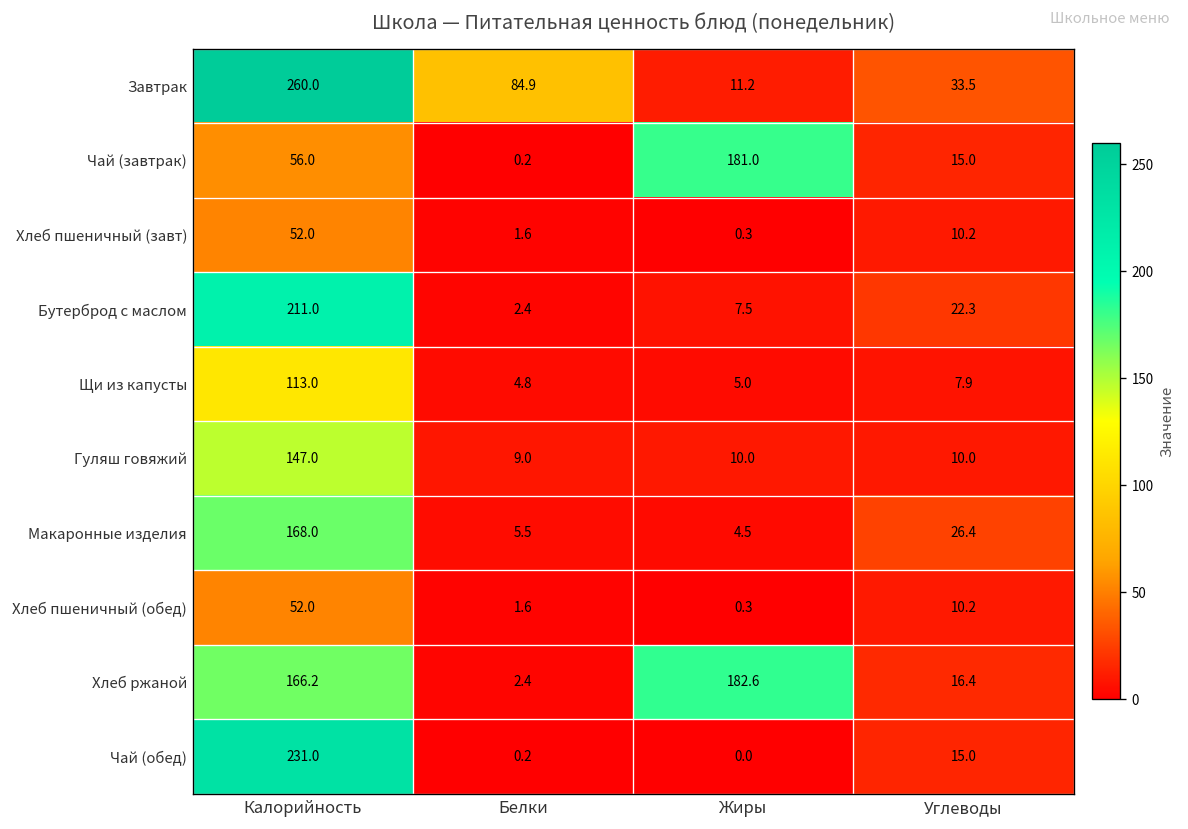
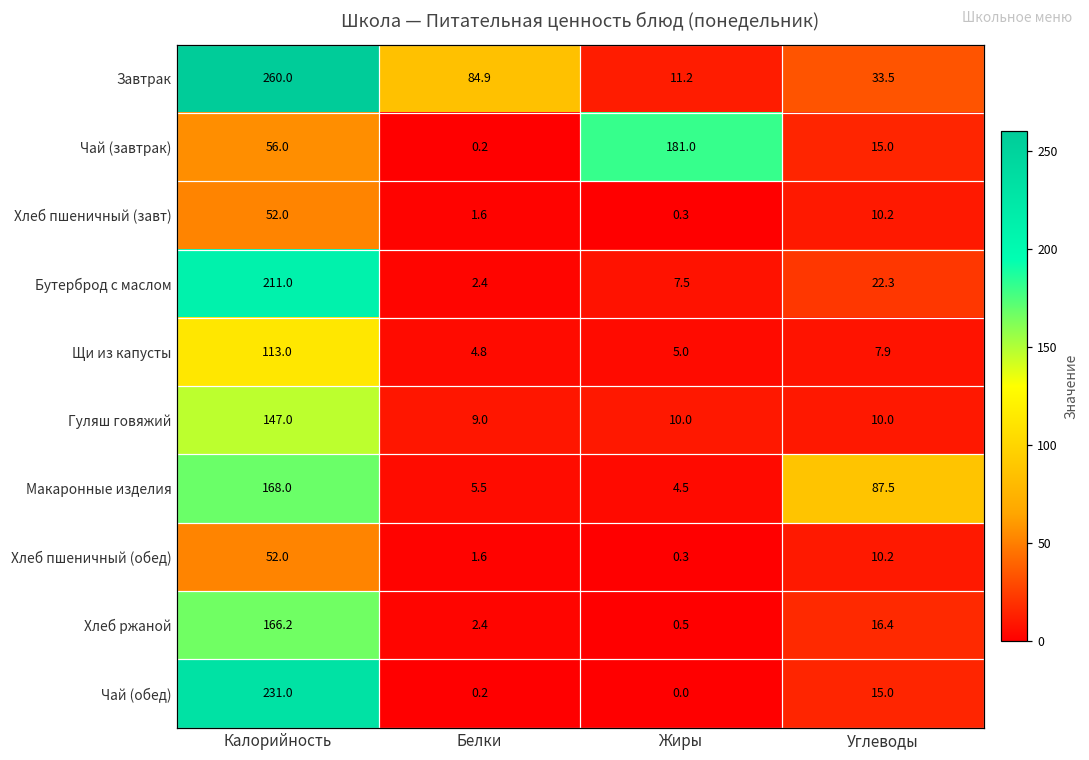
Макаронные изделия, Углеводы: 26.4 -> 87.5
Хлеб ржаной, Жиры: 182.6 -> 0.5
